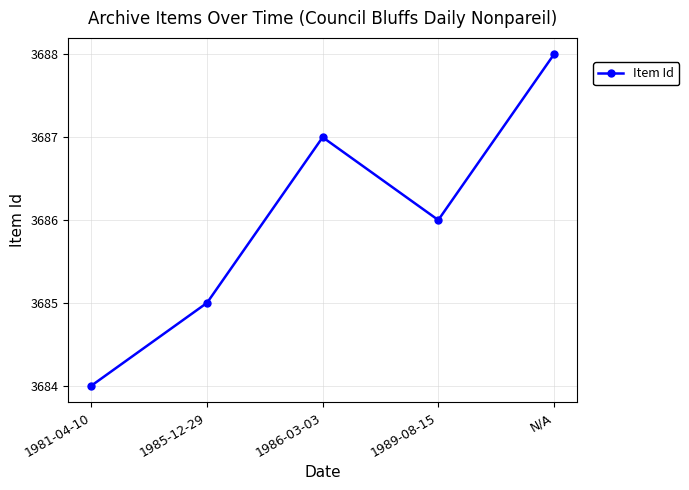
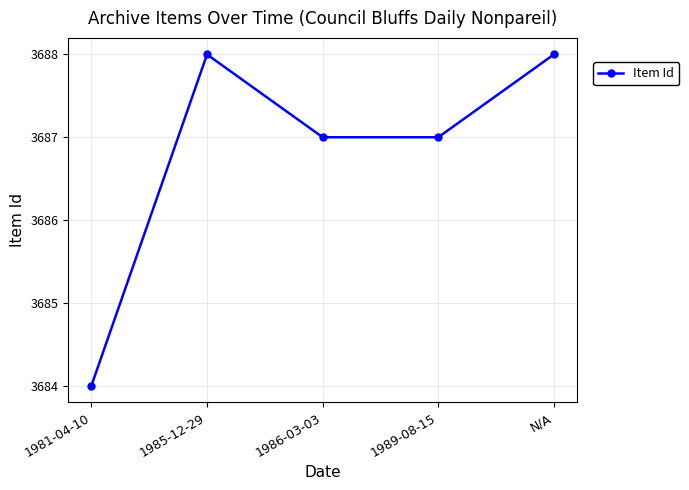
1985-12-29: 3685 -> 3688
1989-08-15: 3686 -> 3687
